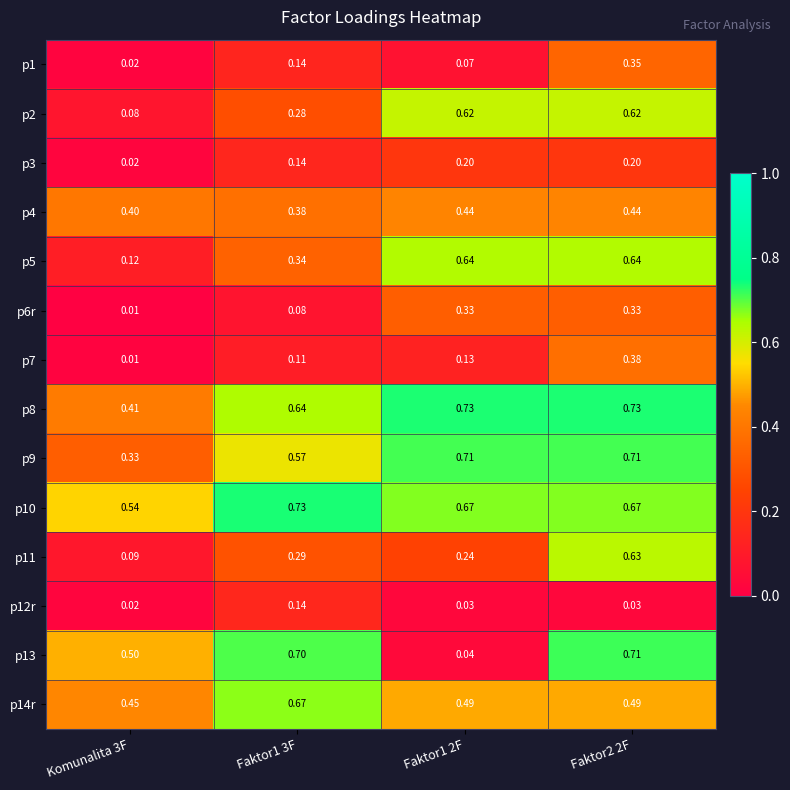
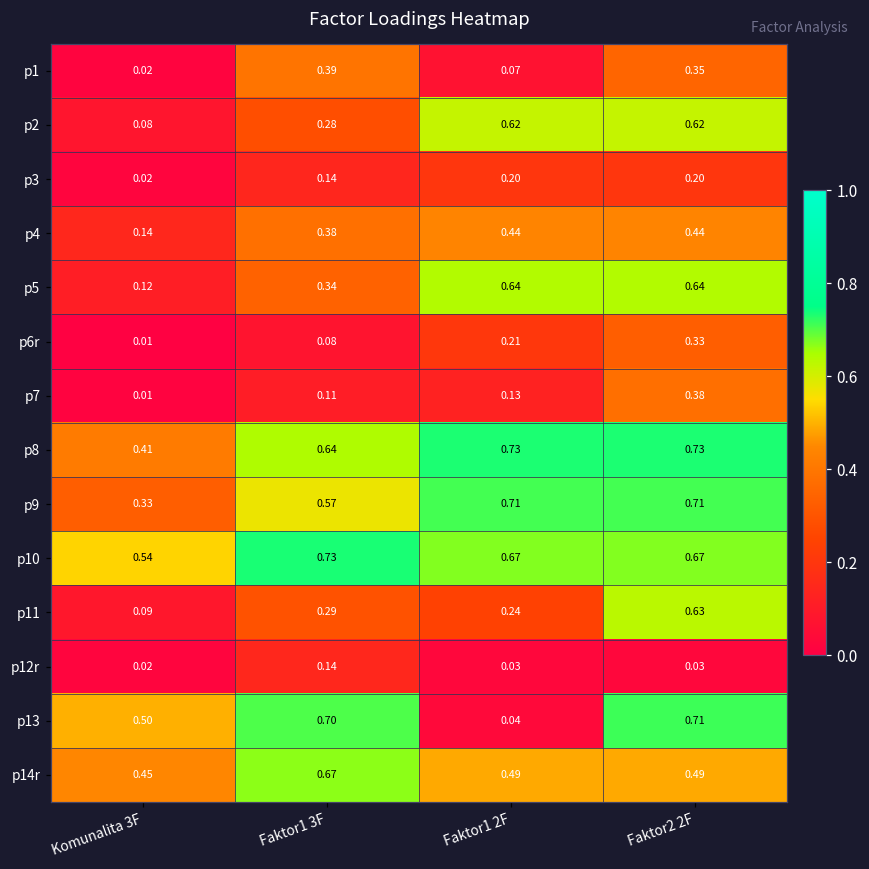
p1, Faktor1 3F: 0.14 -> 0.39
p4, Komunalita 3F: 0.40 -> 0.14
p6r, Faktor1 2F: 0.33 -> 0.21
